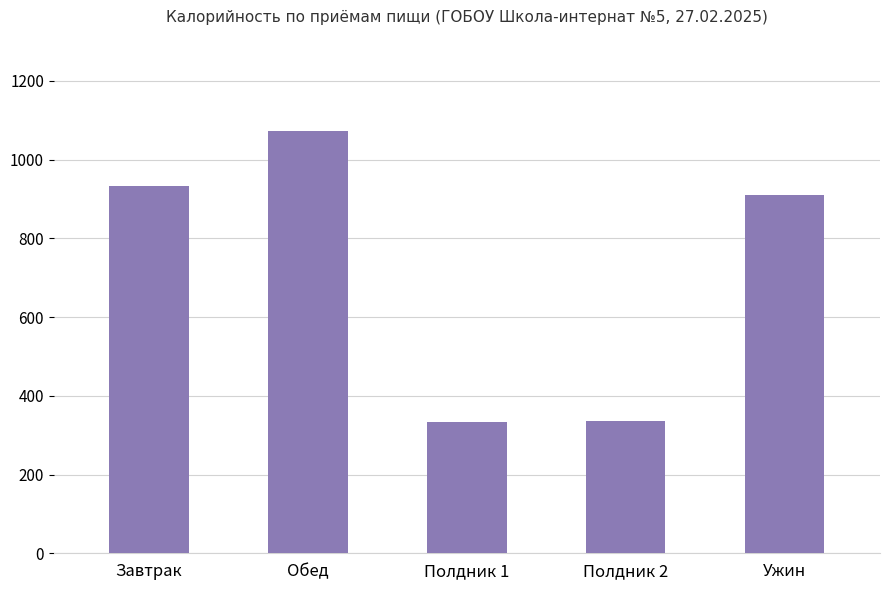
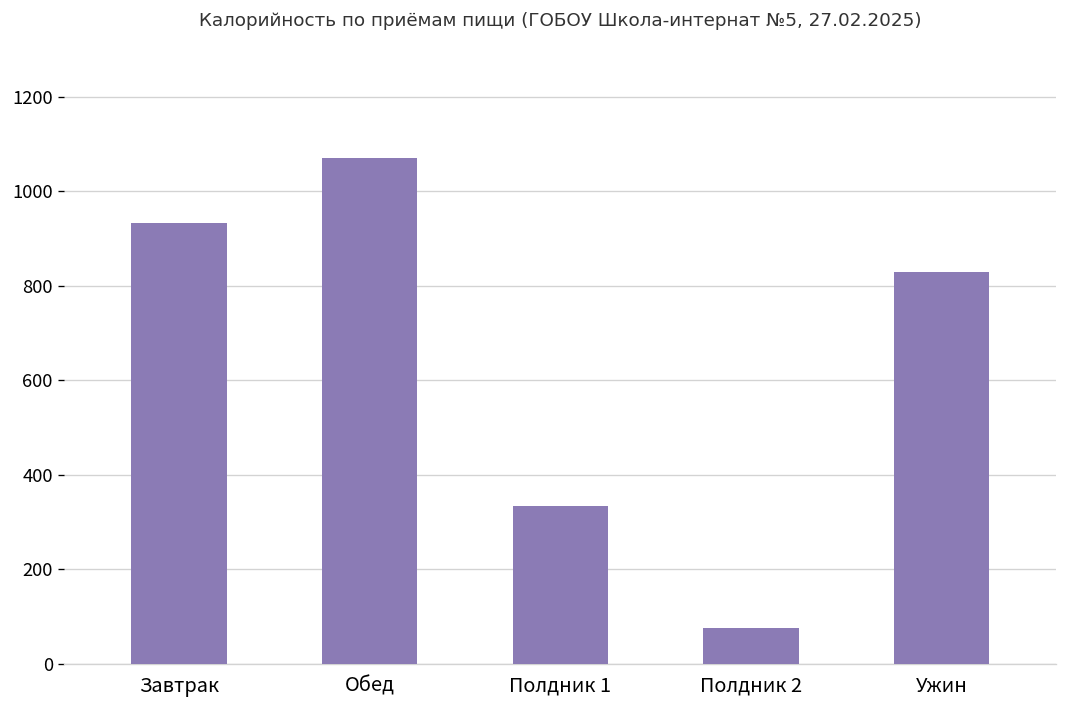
Полдник 2: 340 -> 80
Ужин: 910 -> 830
